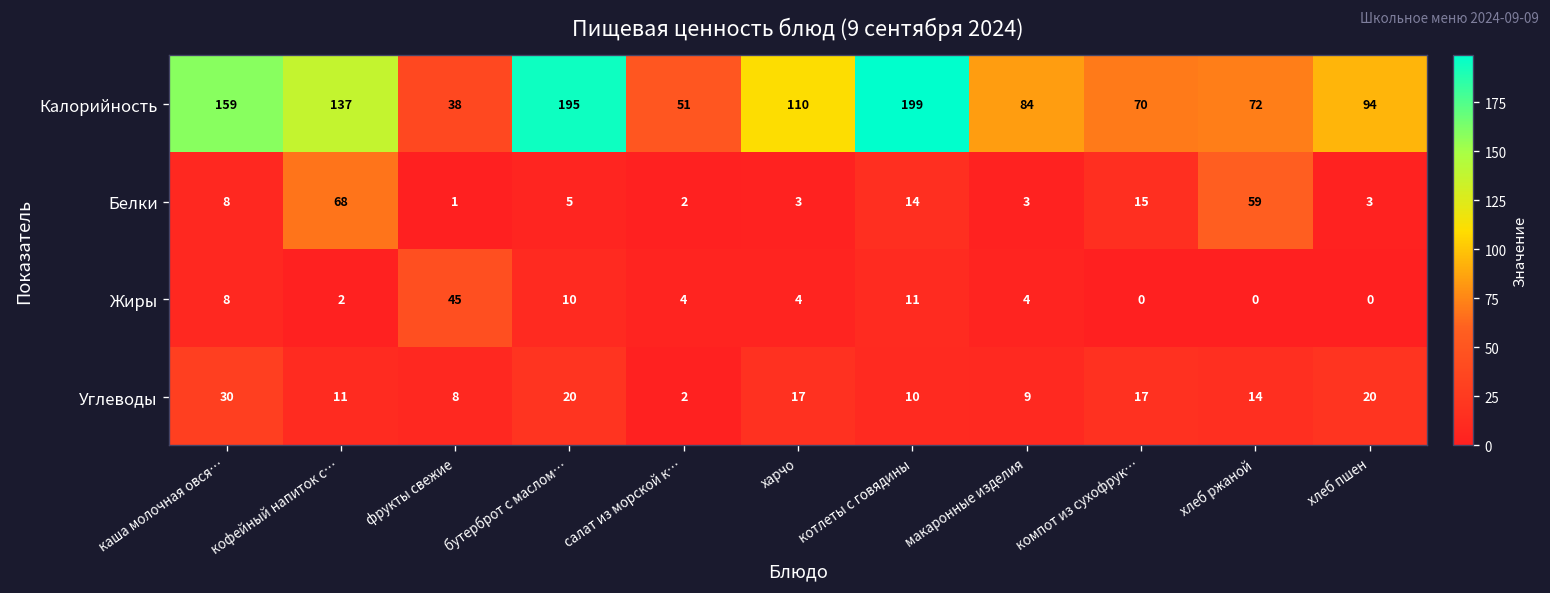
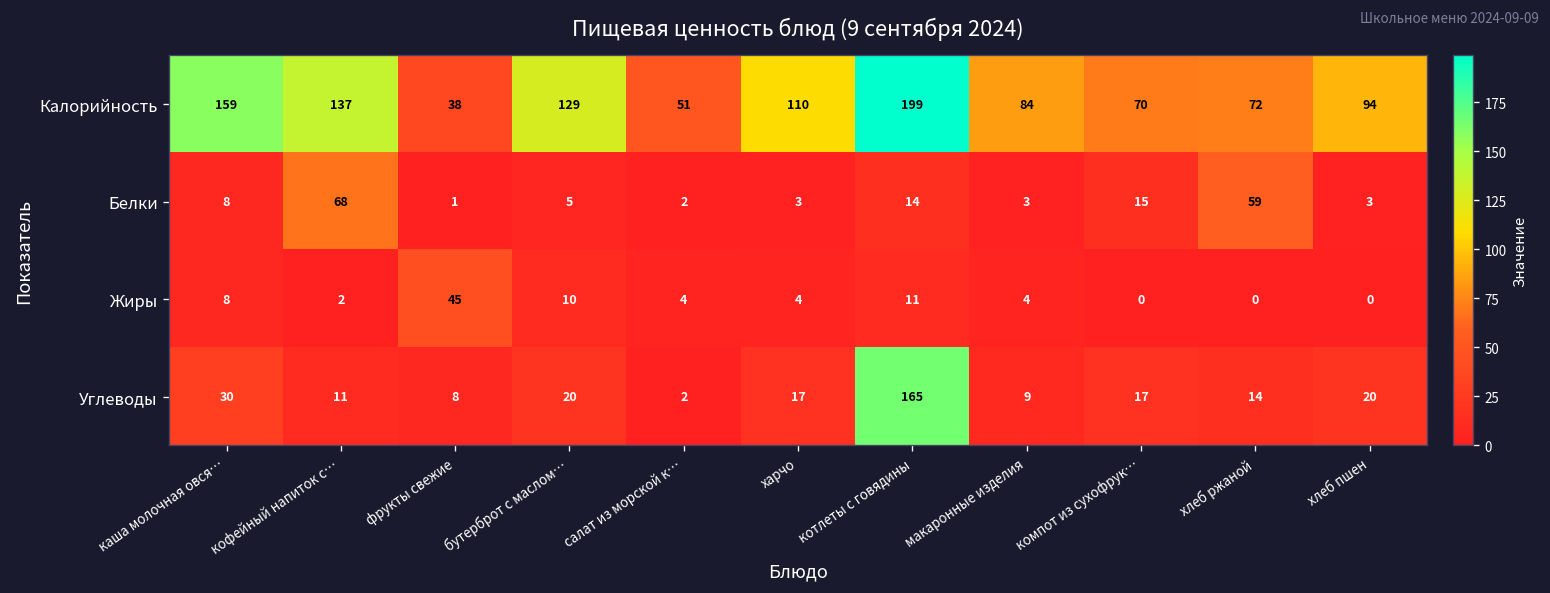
Калорийность, бутерброт с маслом…: 195 -> 129
Углеводы, котлеты с говядины: 10 -> 165
